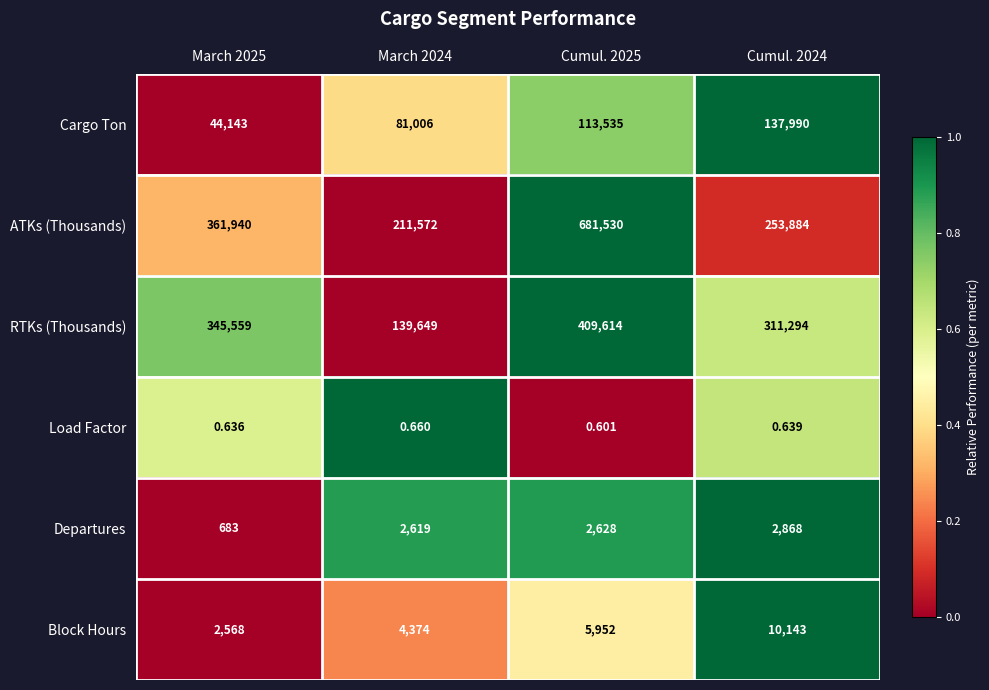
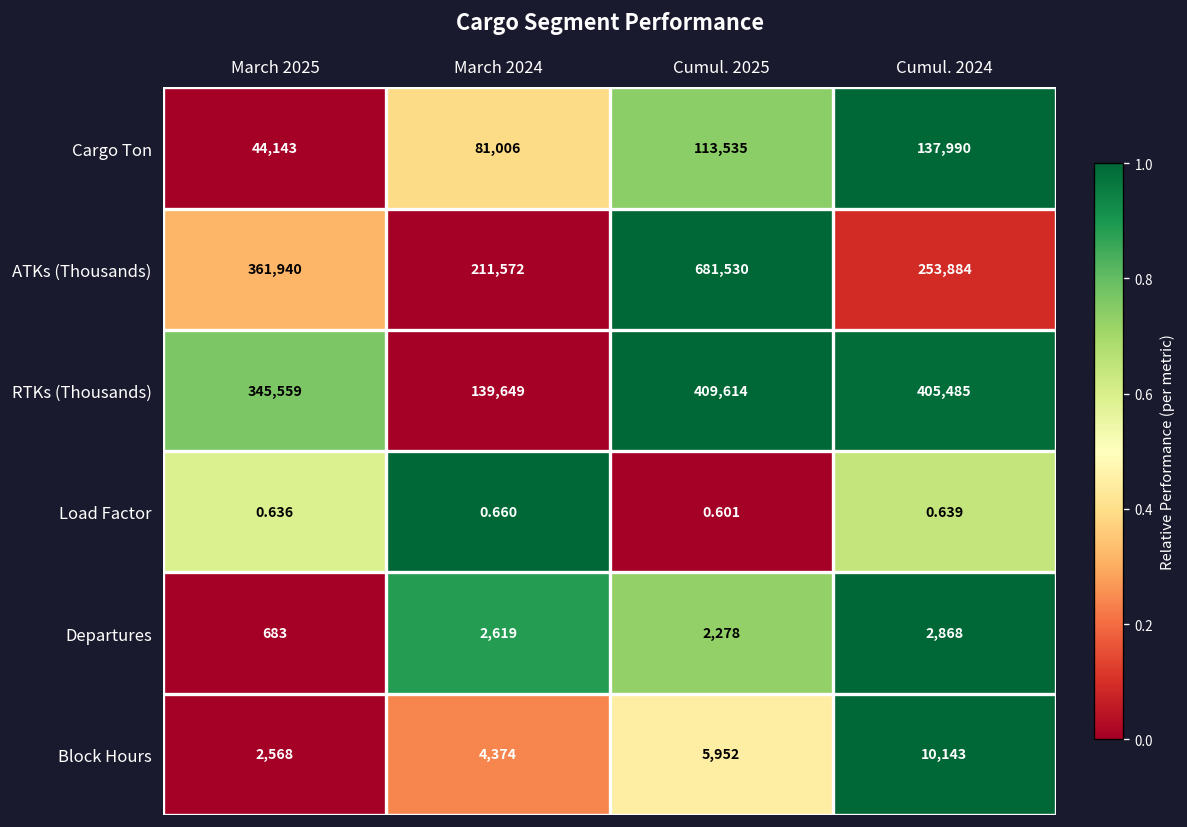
RTKs (Thousands), Cumul. 2024: 311,294 -> 405,485
Departures, Cumul. 2025: 2,628 -> 2,278
